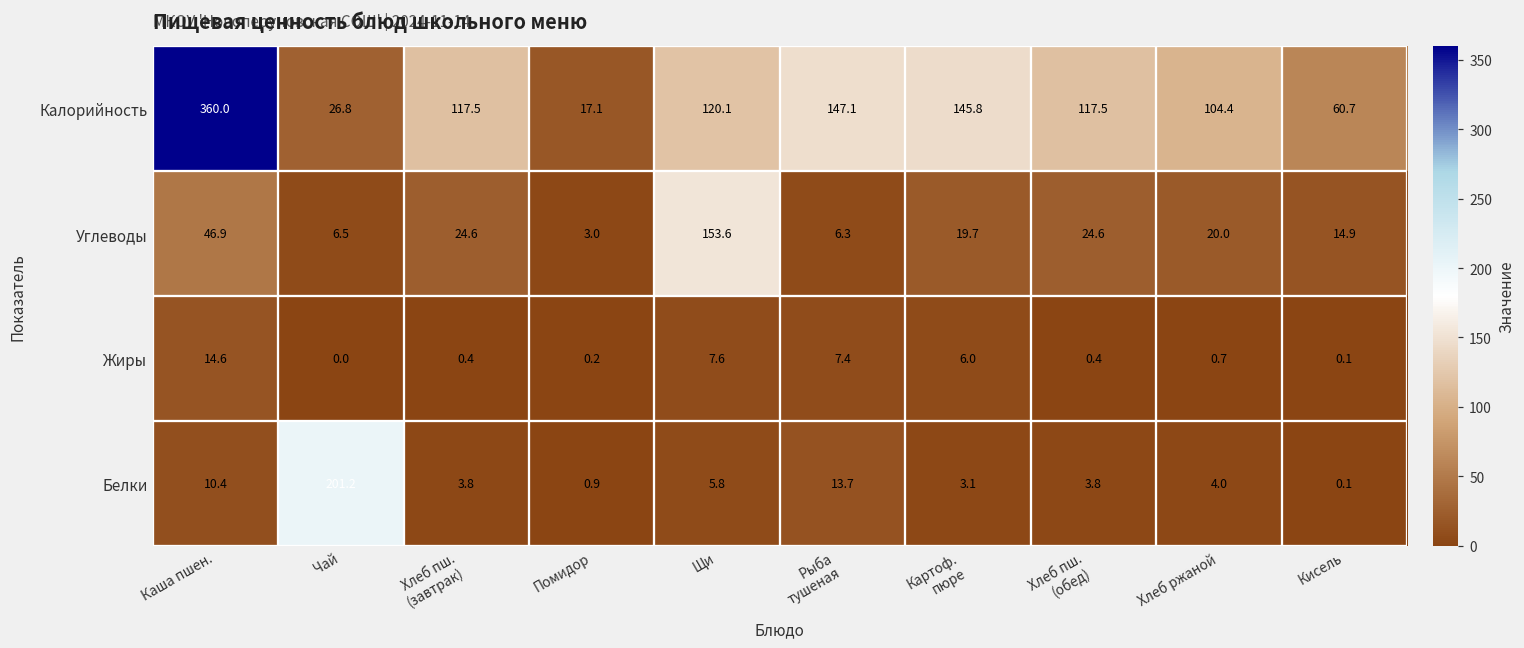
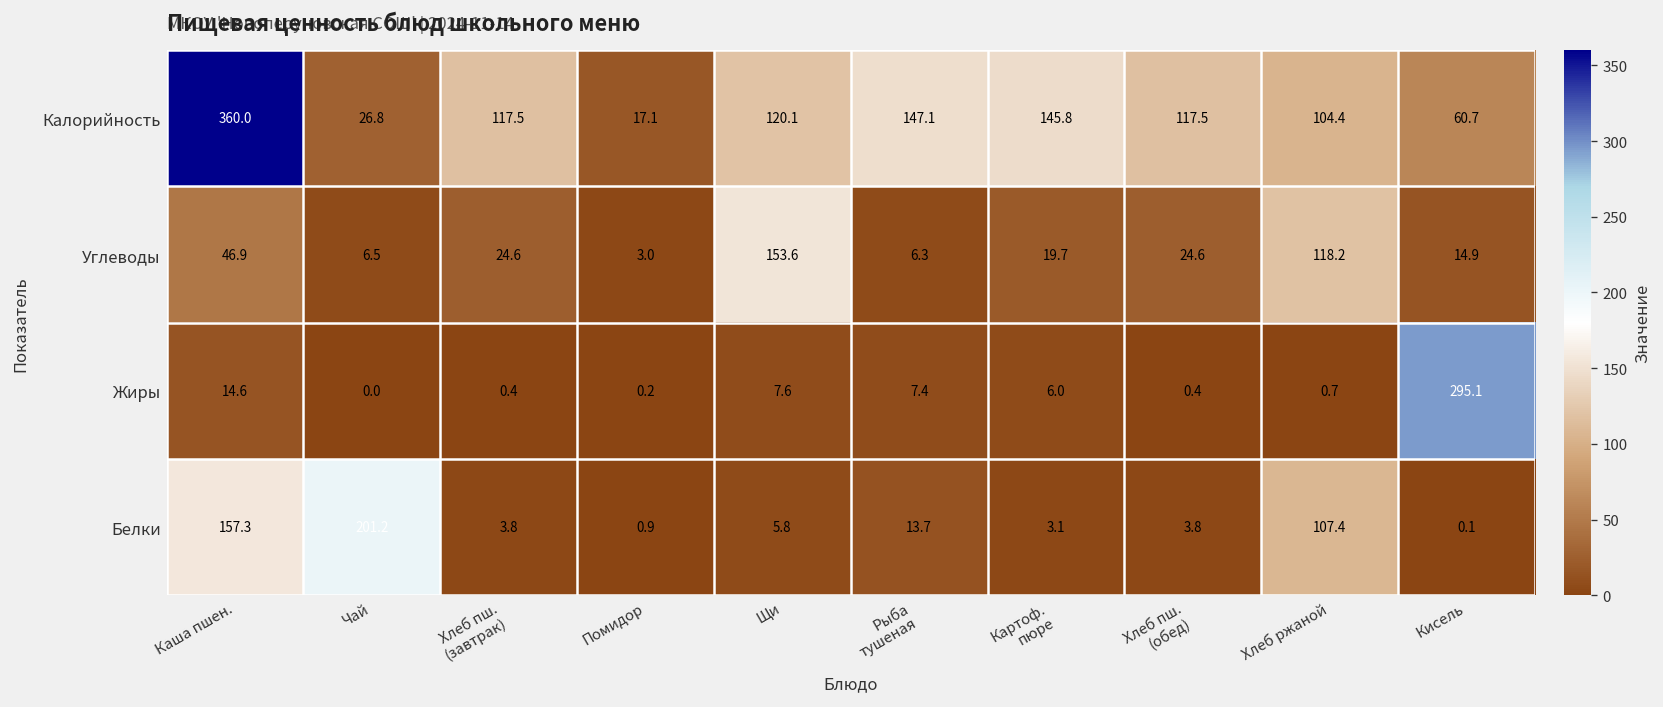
Углеводы, Хлеб ржаной: 20.0 -> 118.2
Жиры, Кисель: 0.1 -> 295.1
Белки, Каша пшен.: 10.4 -> 157.3
Белки, Хлеб ржаной: 4.0 -> 107.4
